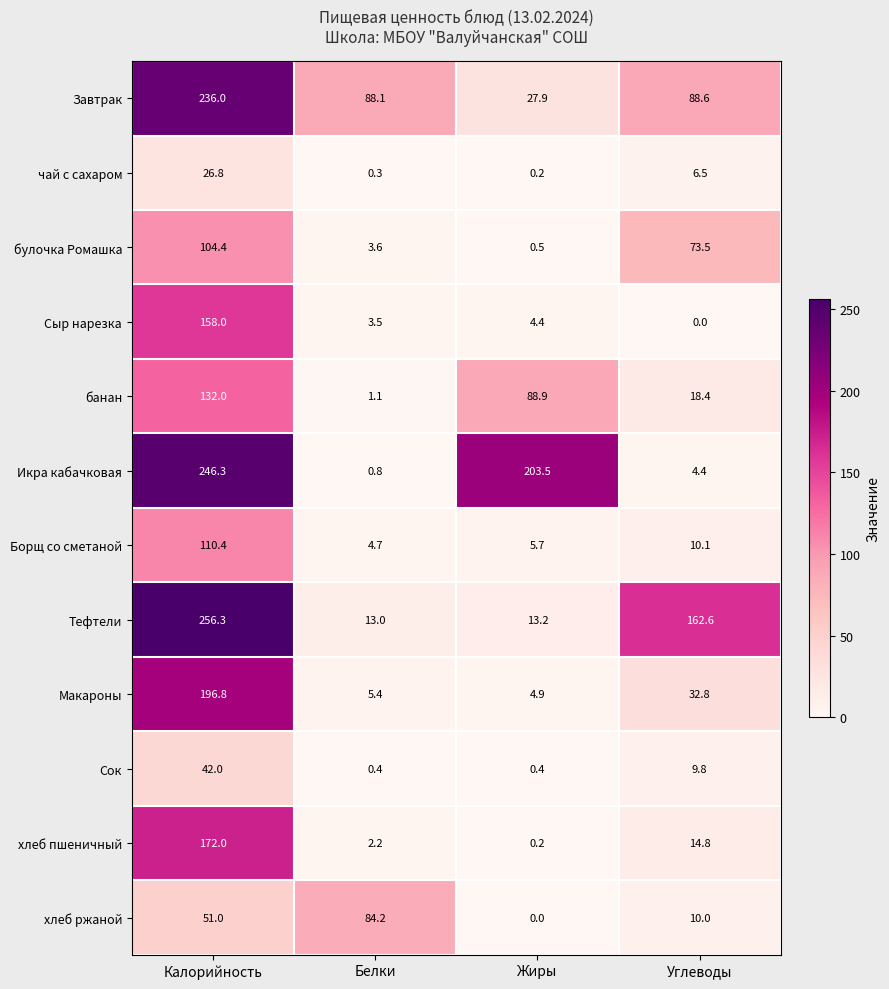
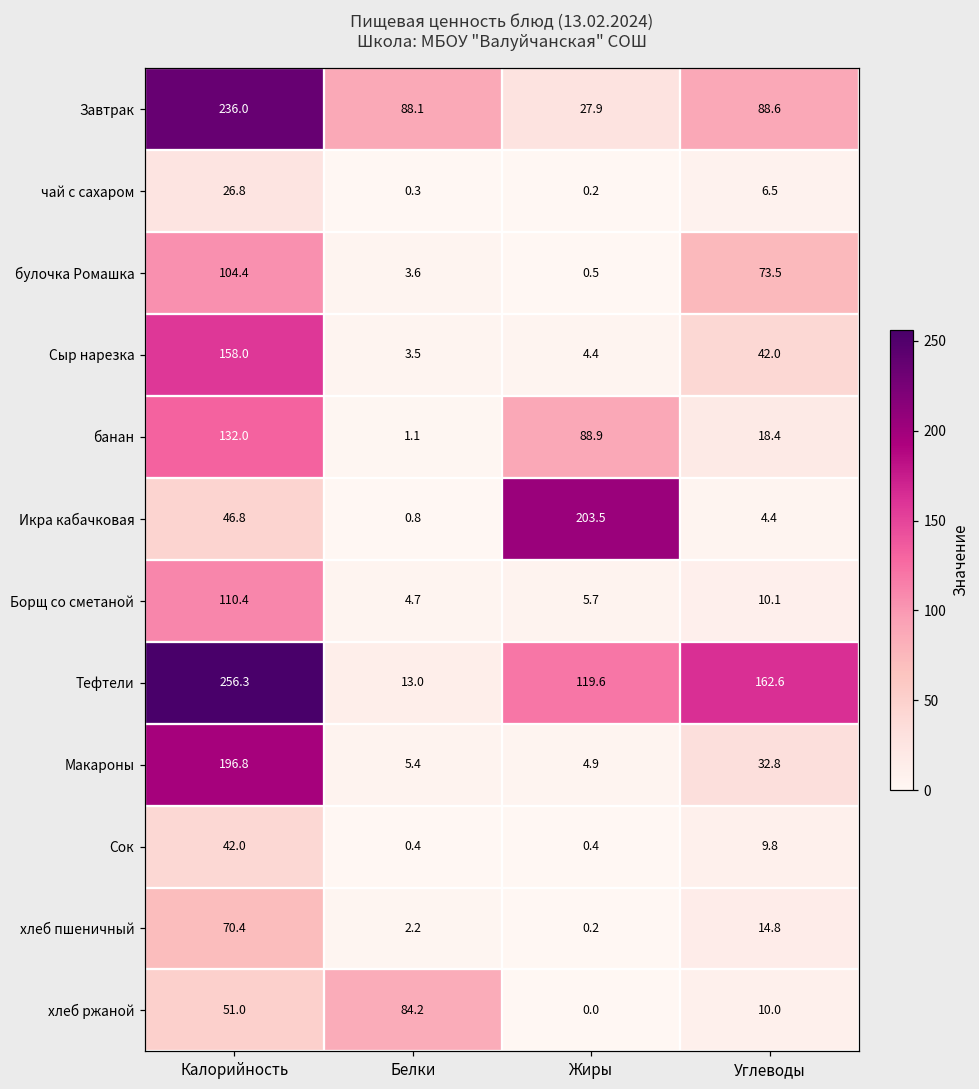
Сыр нарезка, Углеводы: 0.0 -> 42.0
Икра кабачковая, Калорийность: 246.3 -> 46.8
Тефтели, Жиры: 13.2 -> 119.6
хлеб пшеничный, Калорийность: 172.0 -> 70.4
